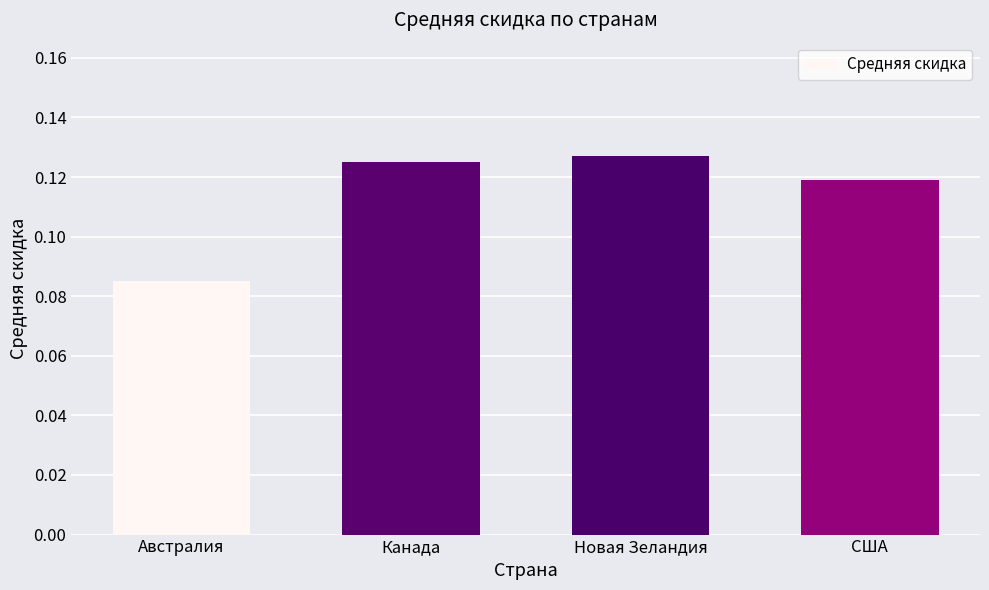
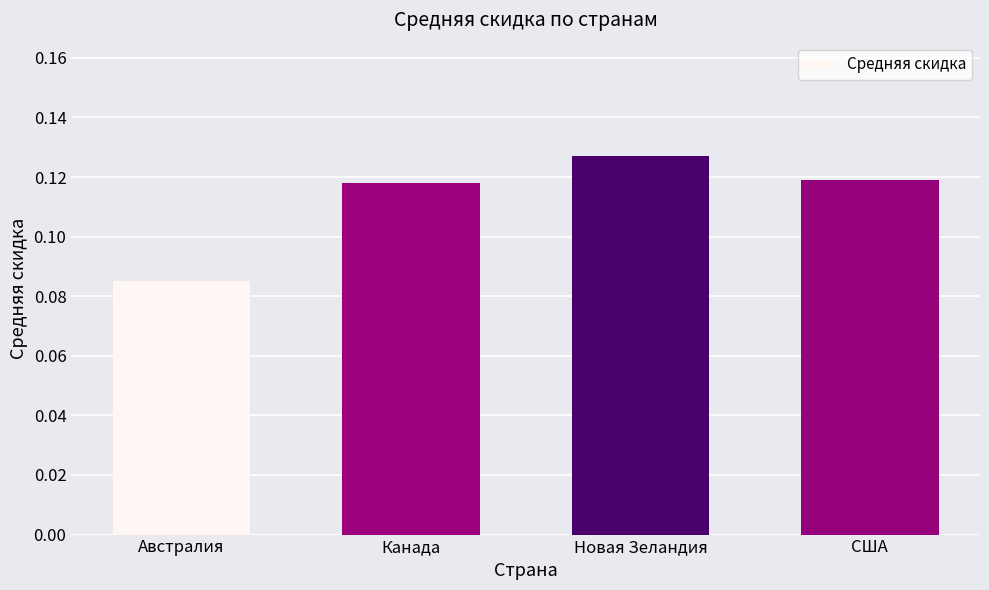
Канада: 0.125 -> 0.118
